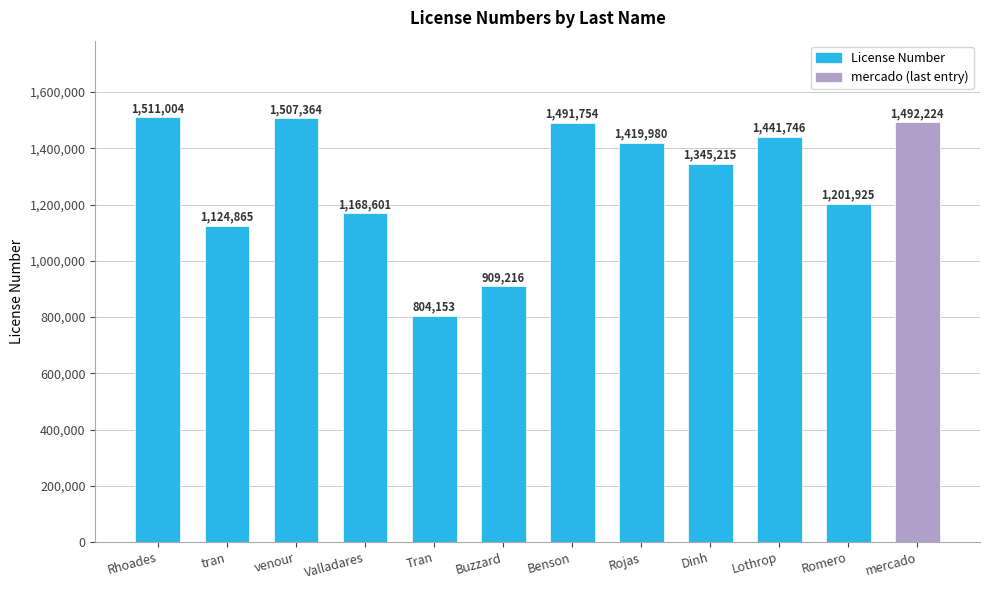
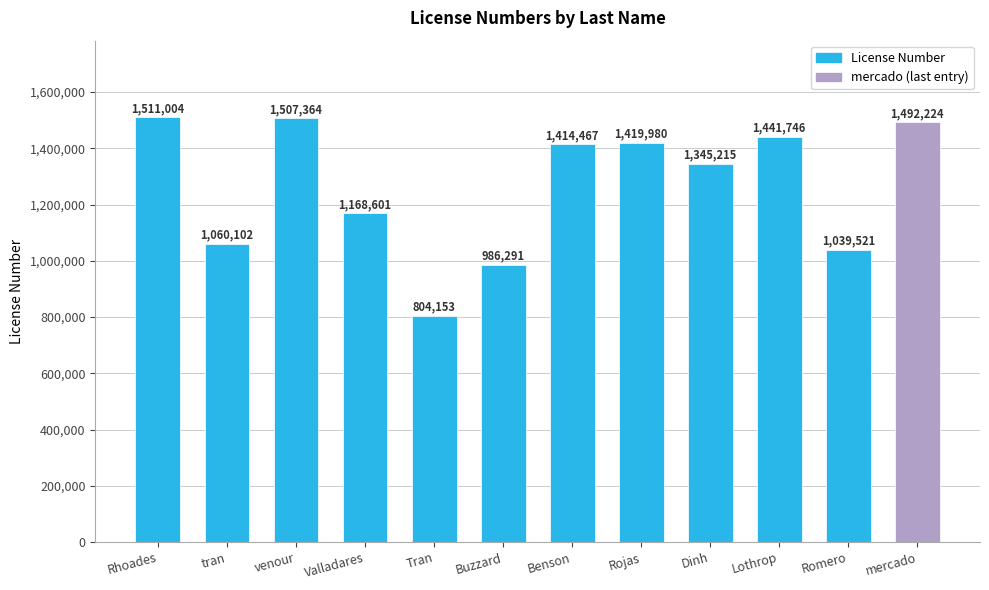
tran: 1,124,865 -> 1,060,102
Buzzard: 909,216 -> 986,291
Benson: 1,491,754 -> 1,414,467
Romero: 1,201,925 -> 1,039,521
